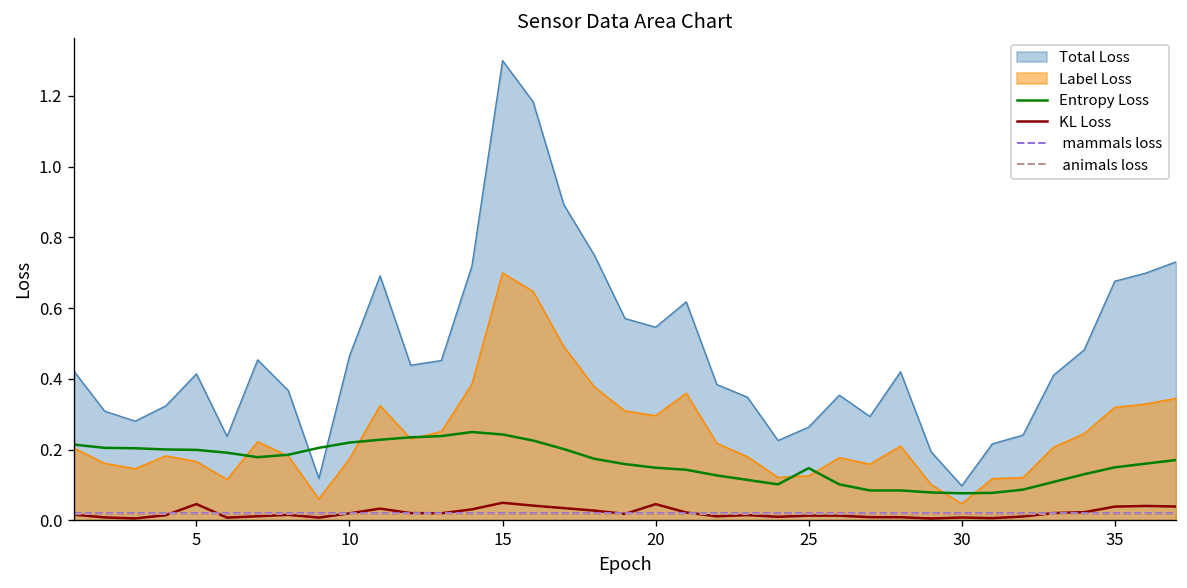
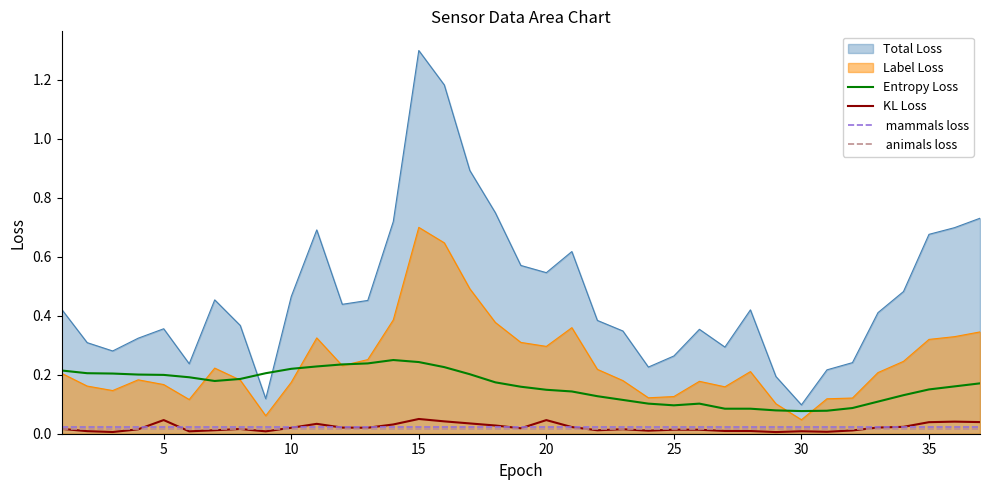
Total Loss, 5: 0.41 -> 0.36
Entropy Loss, 25: 0.15 -> 0.10
